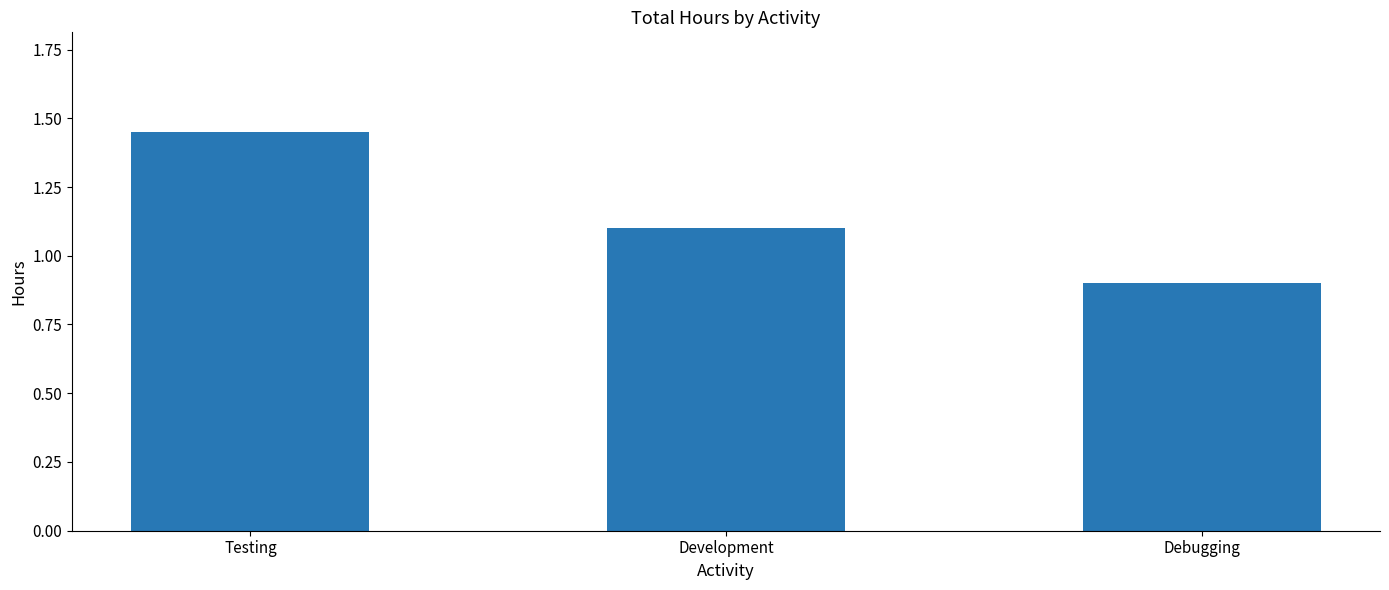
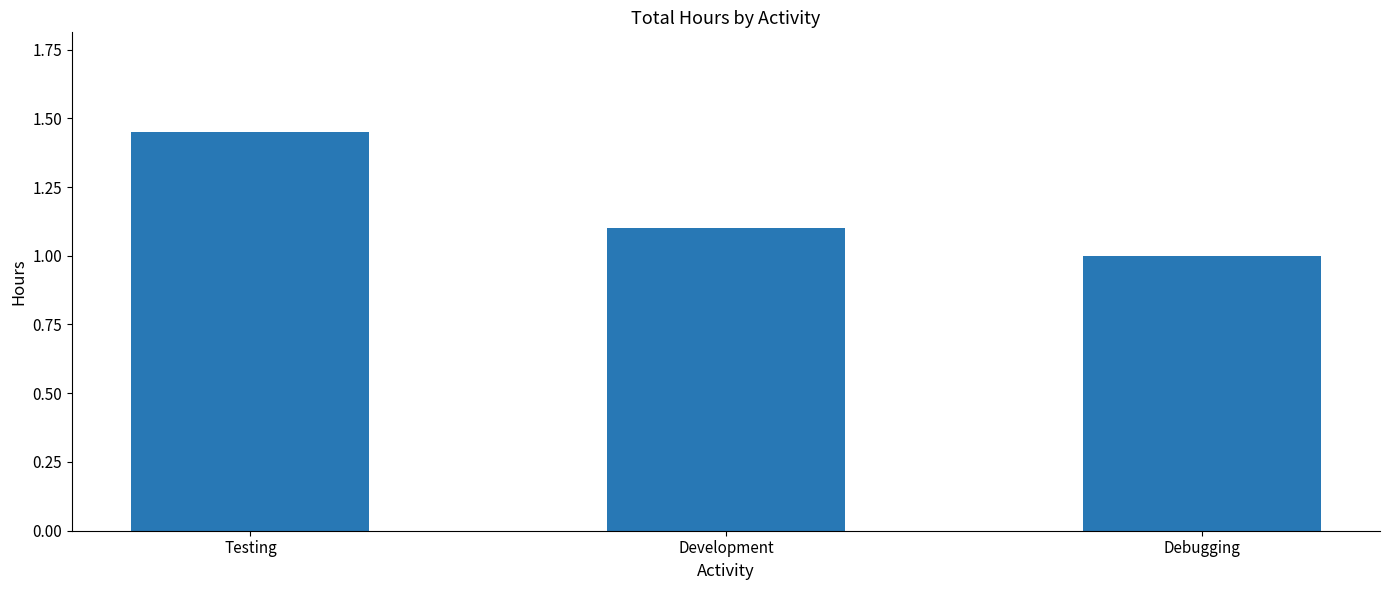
Debugging: 0.9 -> 1.0
